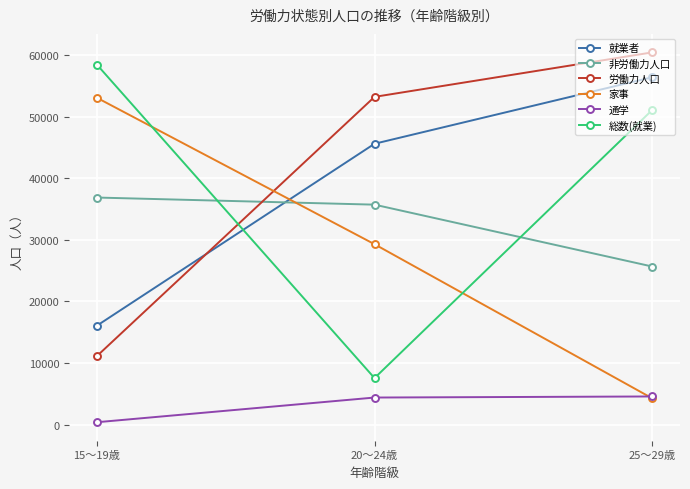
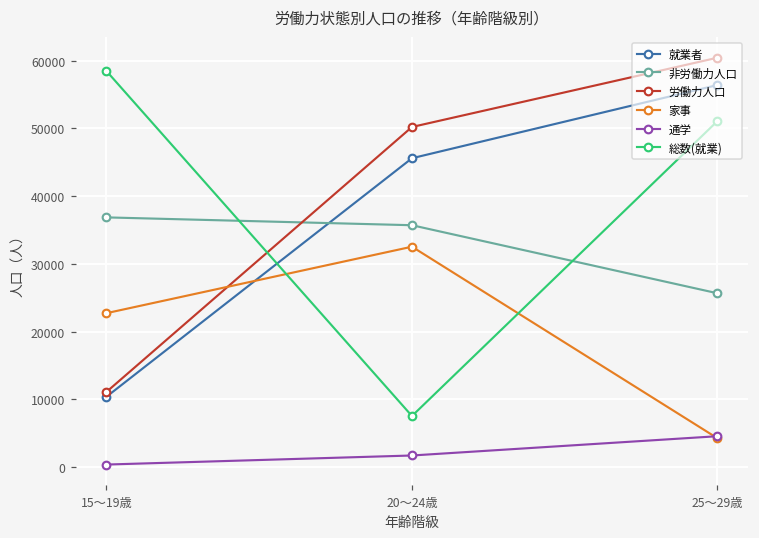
就業者, 15～19歳: 16000 -> 10000
家事, 15～19歳: 53000 -> 23000
労働力人口, 20～24歳: 53000 -> 50000
家事, 20～24歳: 29000 -> 33000
通学, 20～24歳: 4000 -> 2000
